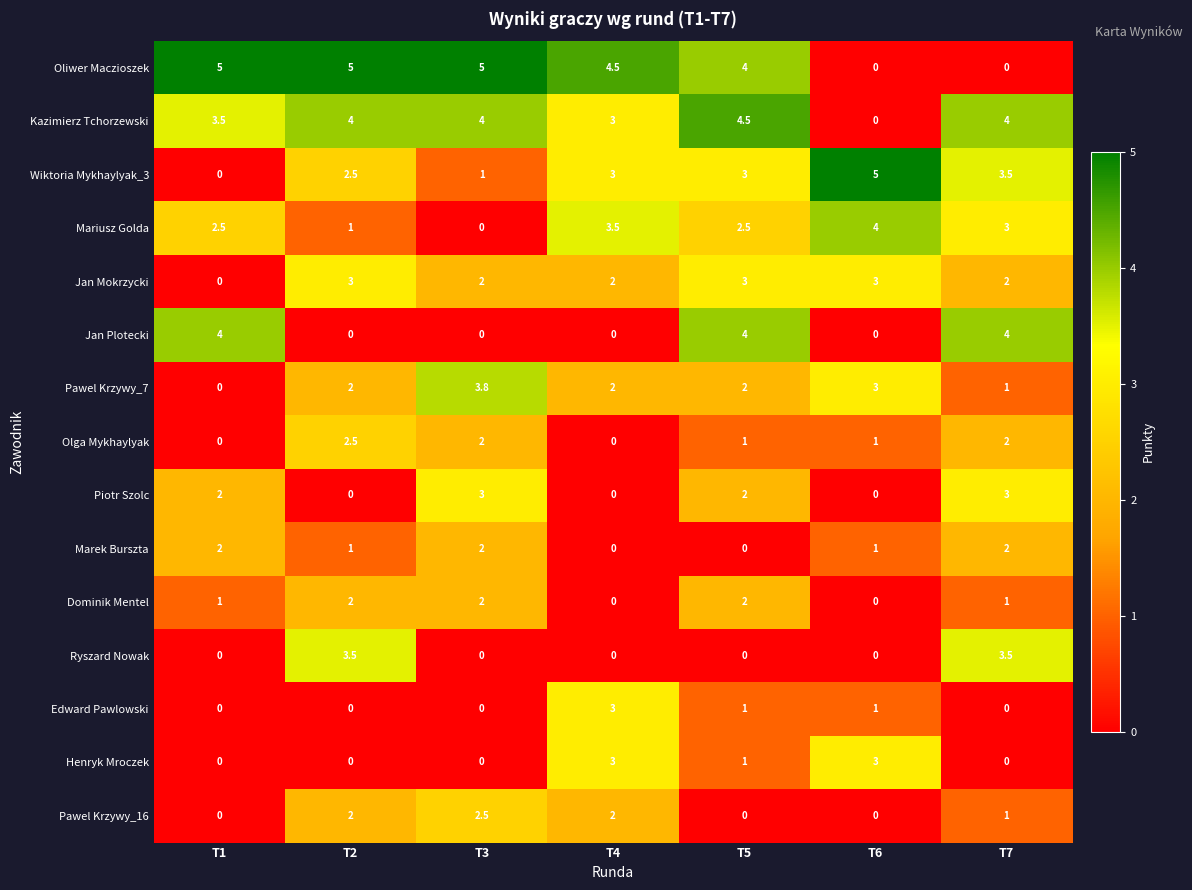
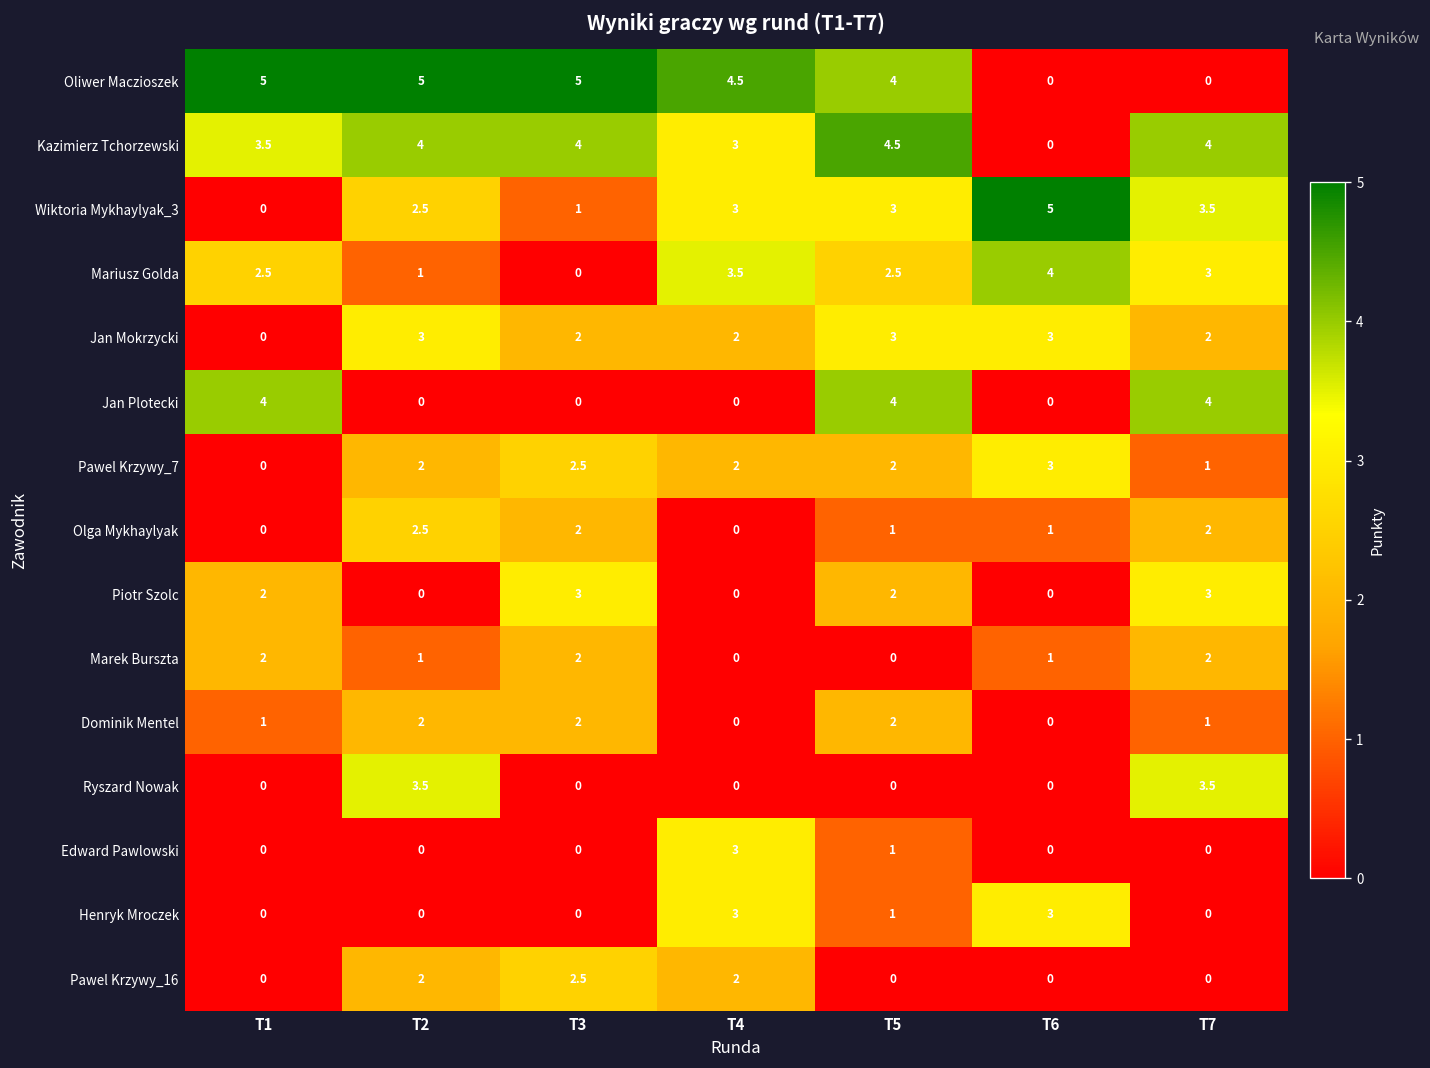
Pawel Krzywy_7, T3: 3.8 -> 2.5
Edward Pawlowski, T6: 1 -> 0
Pawel Krzywy_16, T7: 1 -> 0
